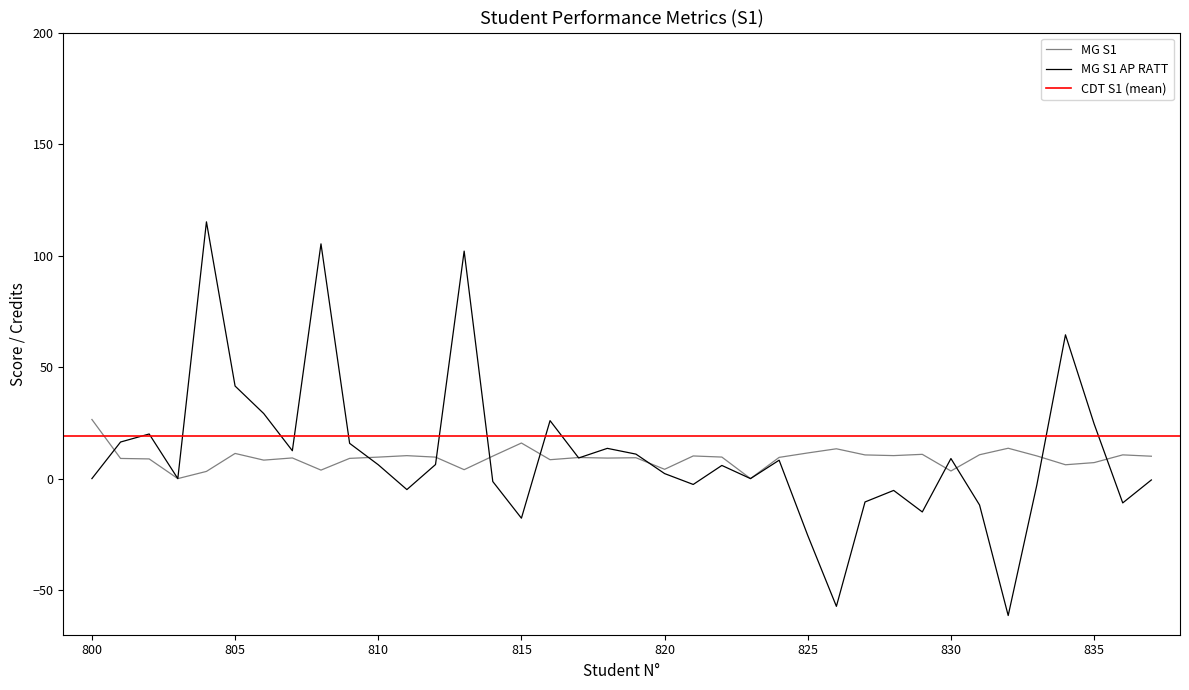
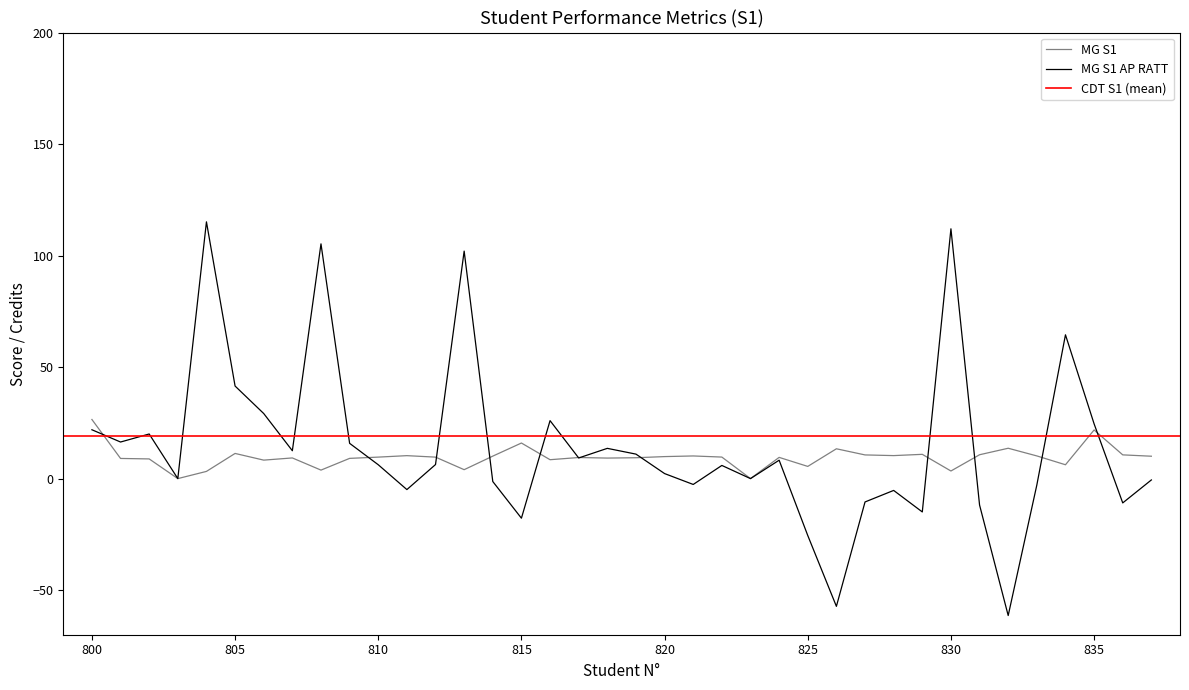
MG S1 AP RATT, 800: 0 -> 22
MG S1, 820: 4 -> 10
MG S1, 825: 12 -> 5
MG S1 AP RATT, 830: 9 -> 112
MG S1, 835: 7 -> 22
